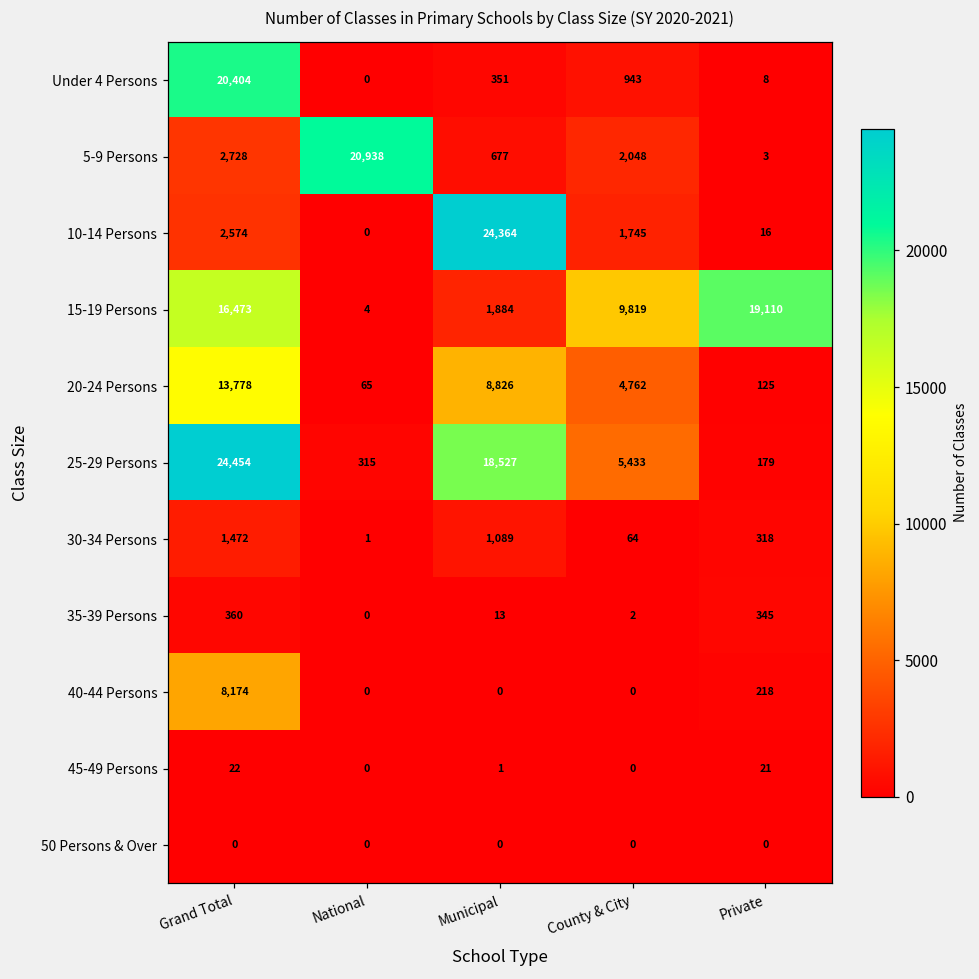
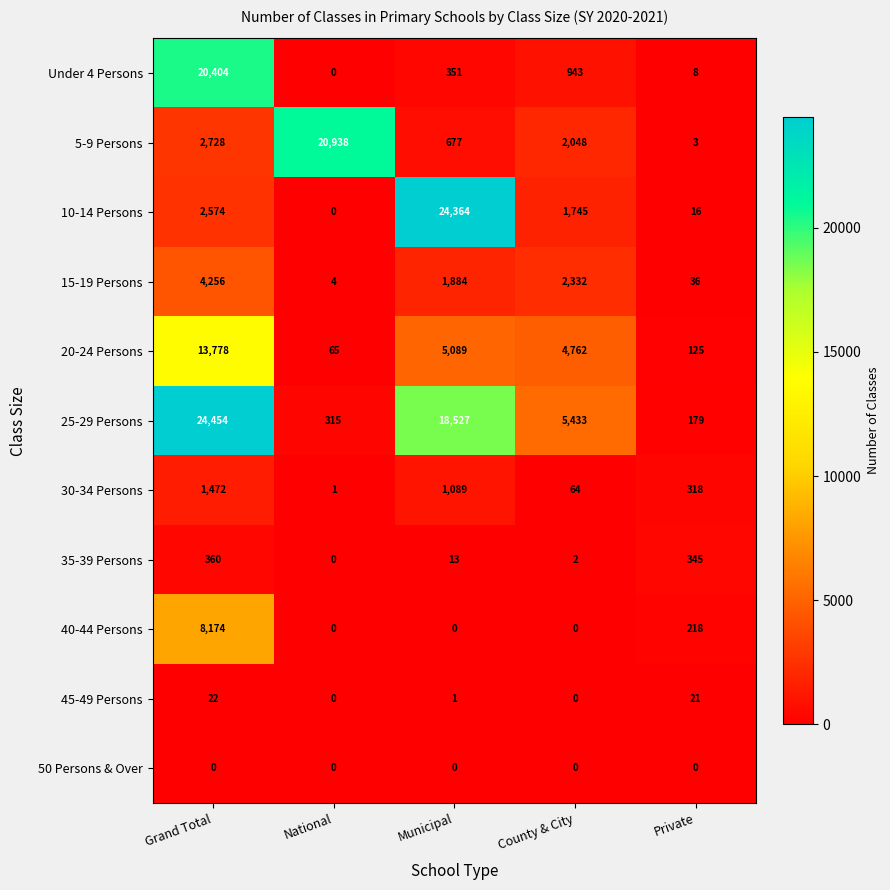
15-19 Persons, Grand Total: 16,473 -> 4,256
15-19 Persons, County & City: 9,819 -> 2,332
15-19 Persons, Private: 19,110 -> 36
20-24 Persons, Municipal: 8,826 -> 5,089
